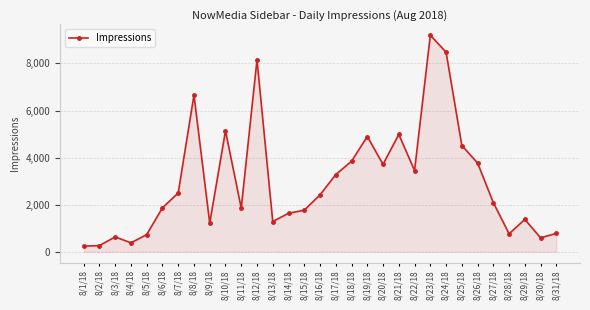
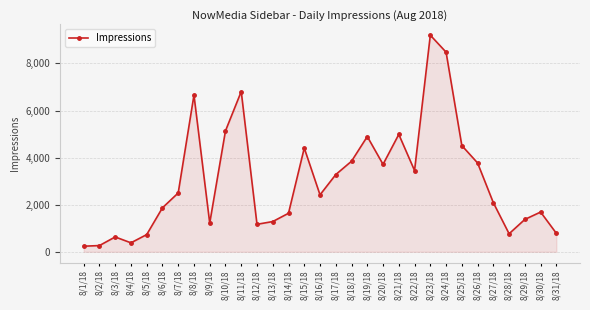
8/11/18: 1,900 -> 6,800
8/12/18: 8,200 -> 1,200
8/15/18: 1,800 -> 4,400
8/30/18: 600 -> 1,700
